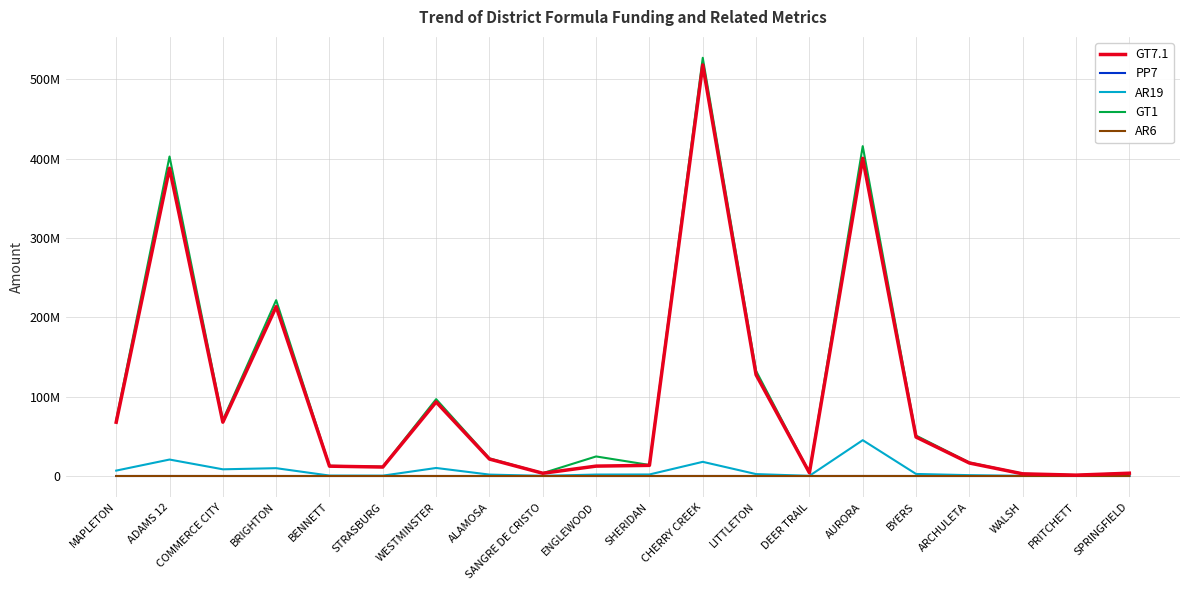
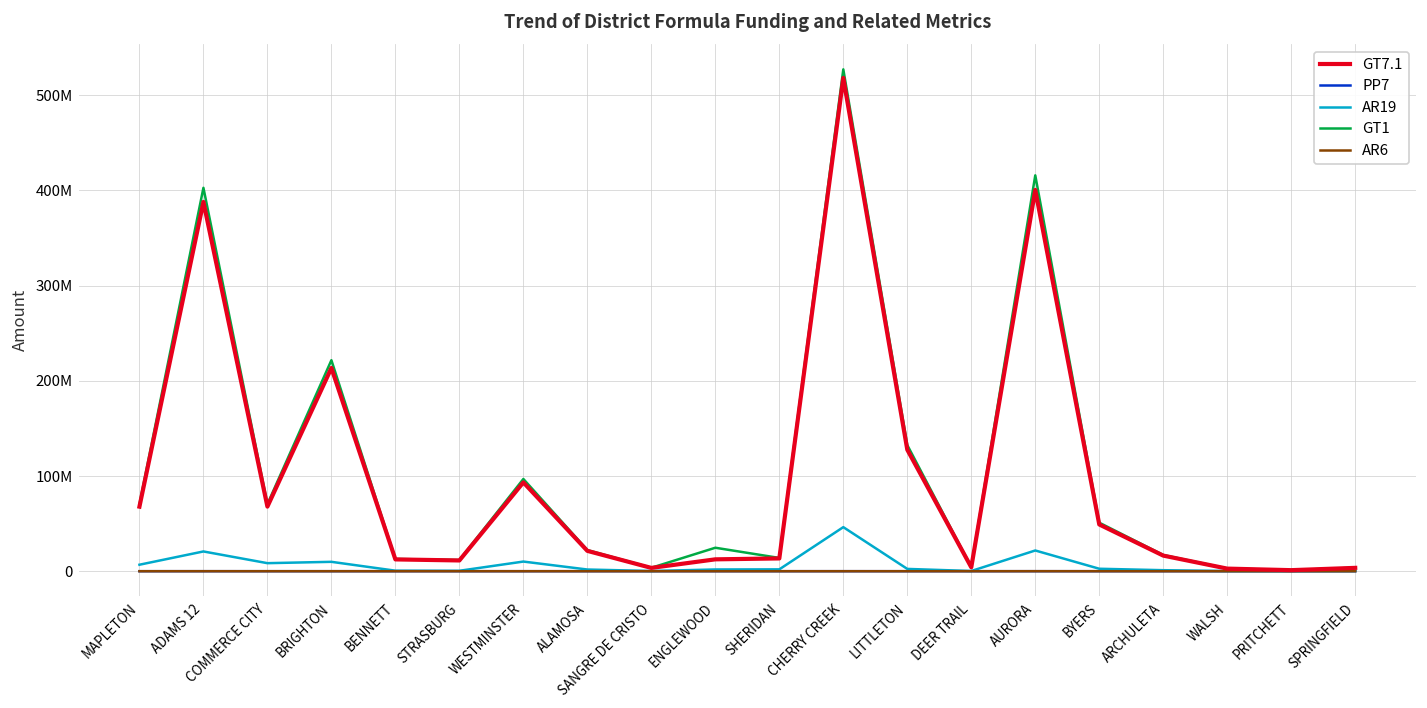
AR19, CHERRY CREEK: 20000000 -> 50000000
AR19, AURORA: 50000000 -> 20000000
